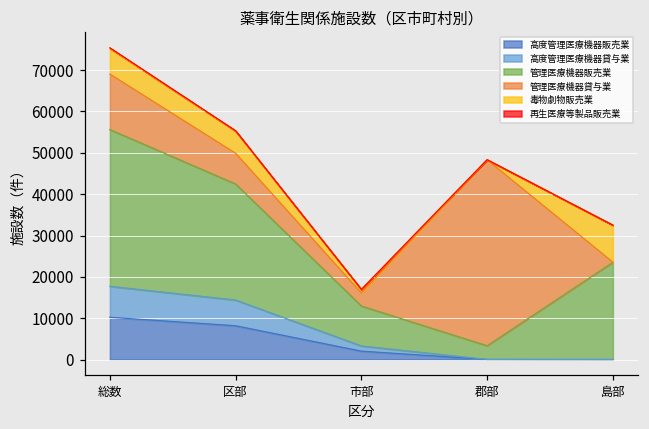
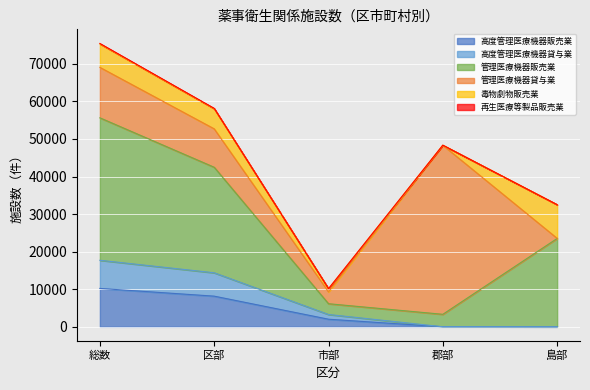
管理医療機器貸与業, 区部: 7000 -> 10000
管理医療機器販売業, 市部: 10000 -> 3000
